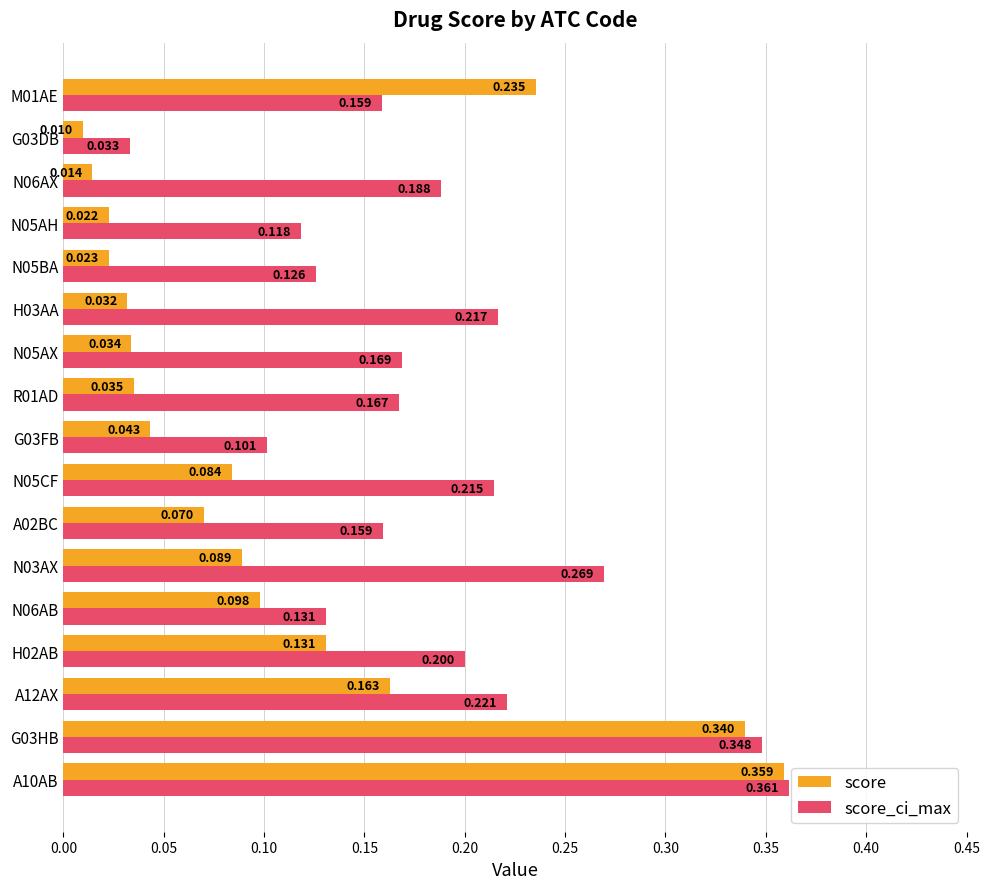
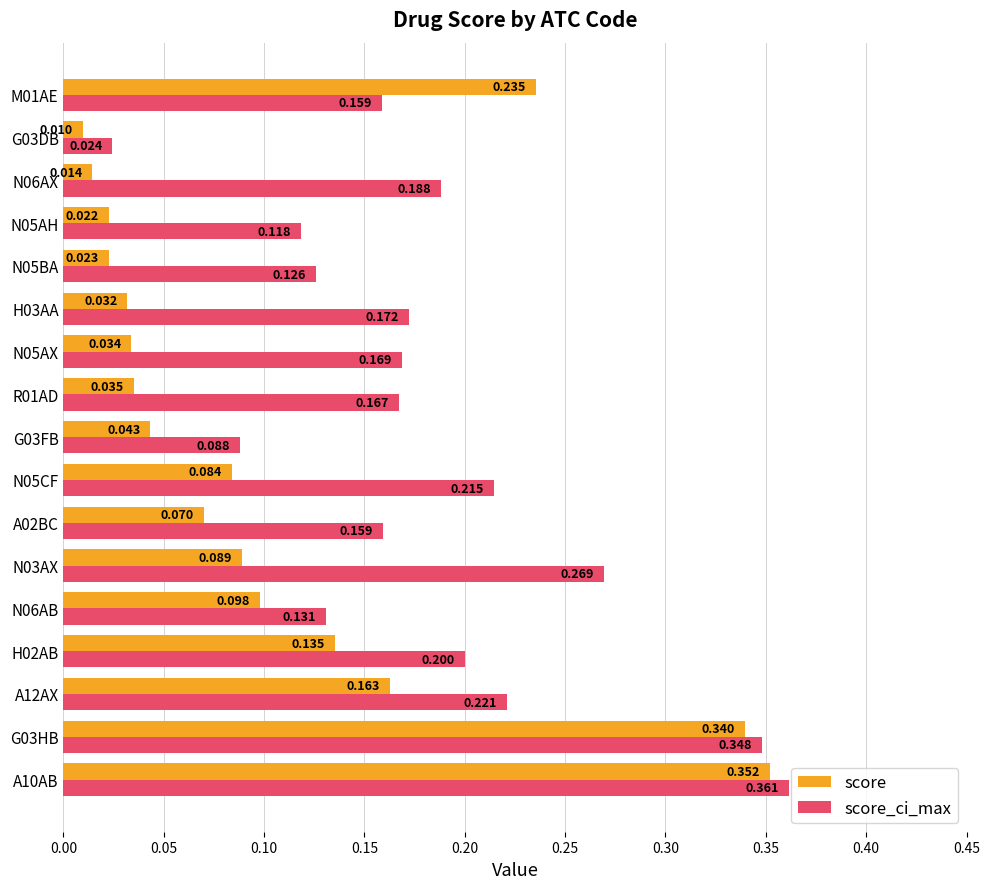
score_ci_max, G03DB: 0.033 -> 0.024
score_ci_max, H03AA: 0.217 -> 0.172
score_ci_max, G03FB: 0.101 -> 0.088
score, H02AB: 0.131 -> 0.135
score, A10AB: 0.359 -> 0.352
